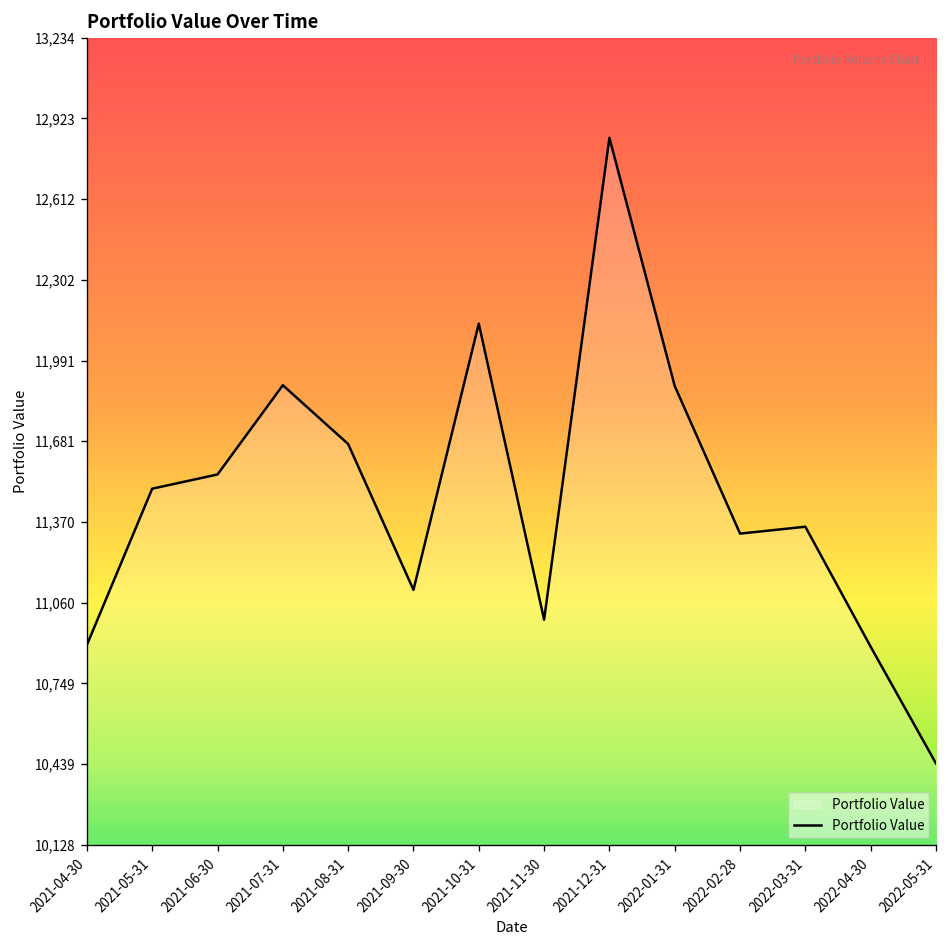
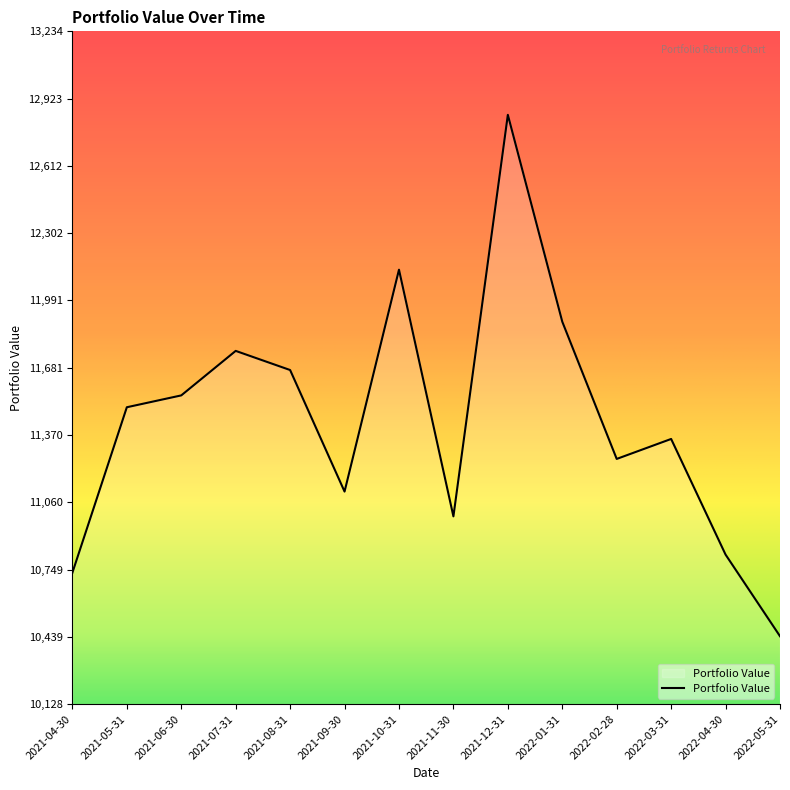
2021-04-30: 10,900 -> 10,740
2021-07-31: 11,900 -> 11,760
2022-02-28: 11,330 -> 11,260
2022-04-30: 10,890 -> 10,820
